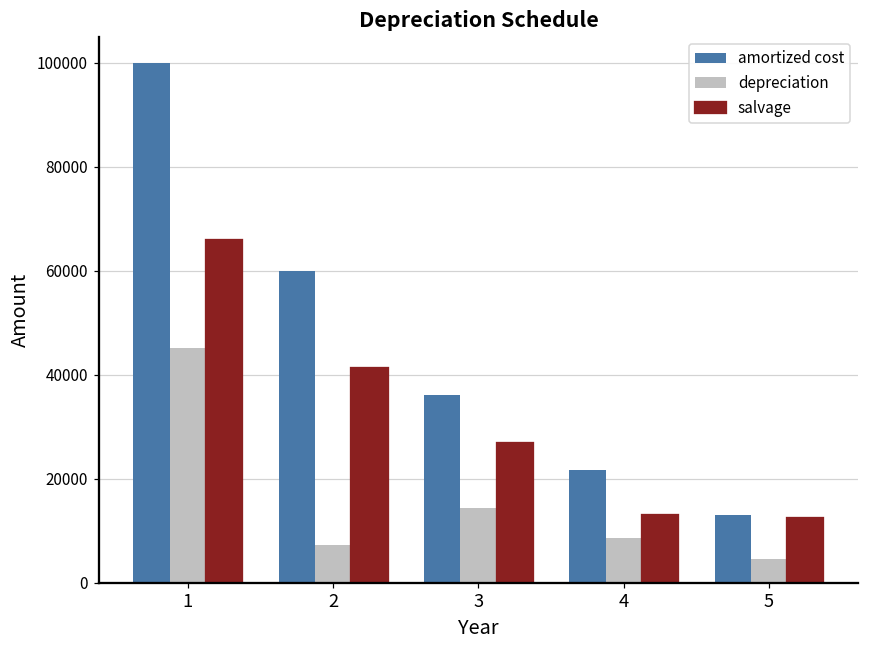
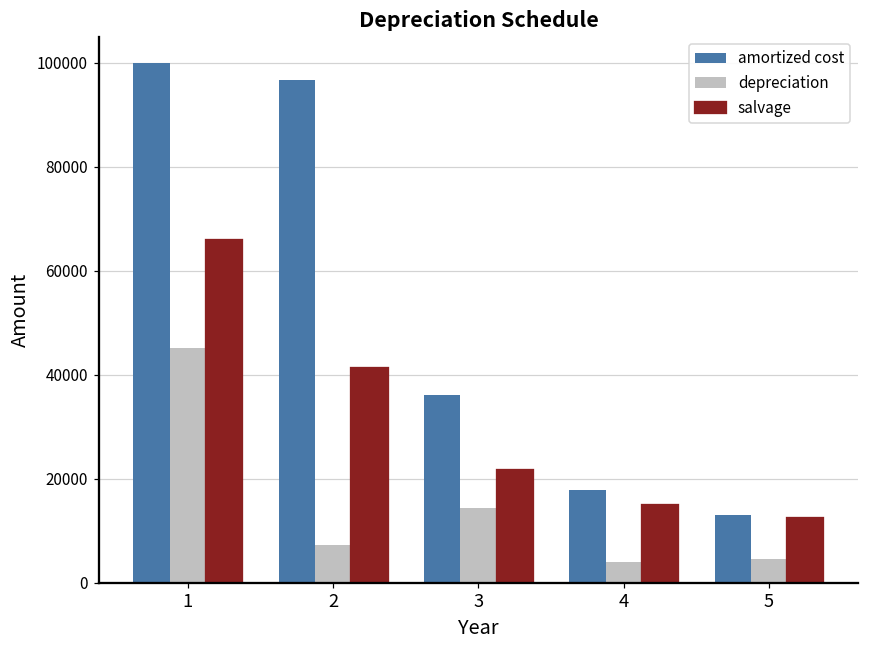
amortized cost, 2: 60000 -> 97000
salvage, 3: 27000 -> 22000
amortized cost, 4: 22000 -> 18000
depreciation, 4: 9000 -> 4000
salvage, 4: 13000 -> 15000
